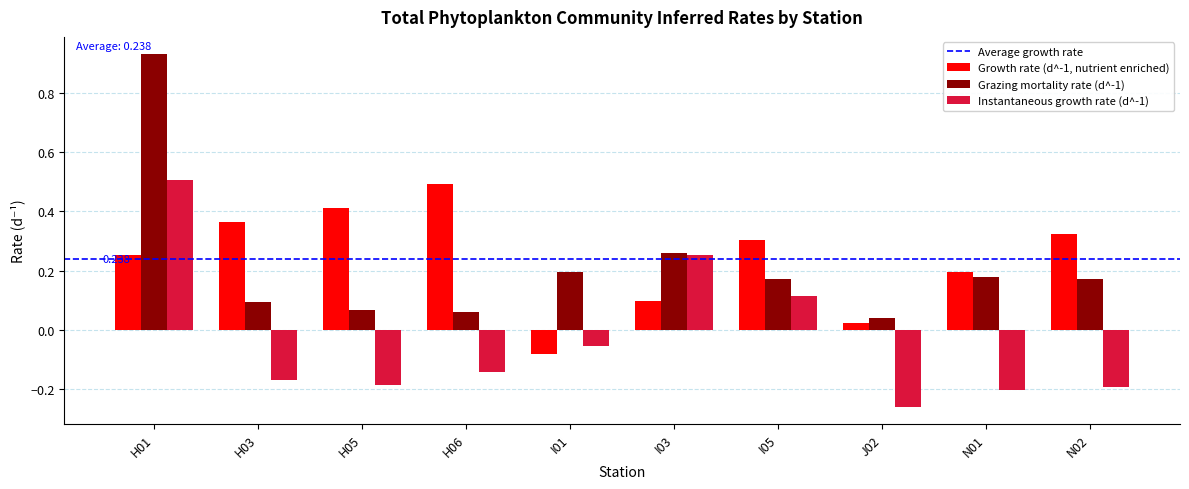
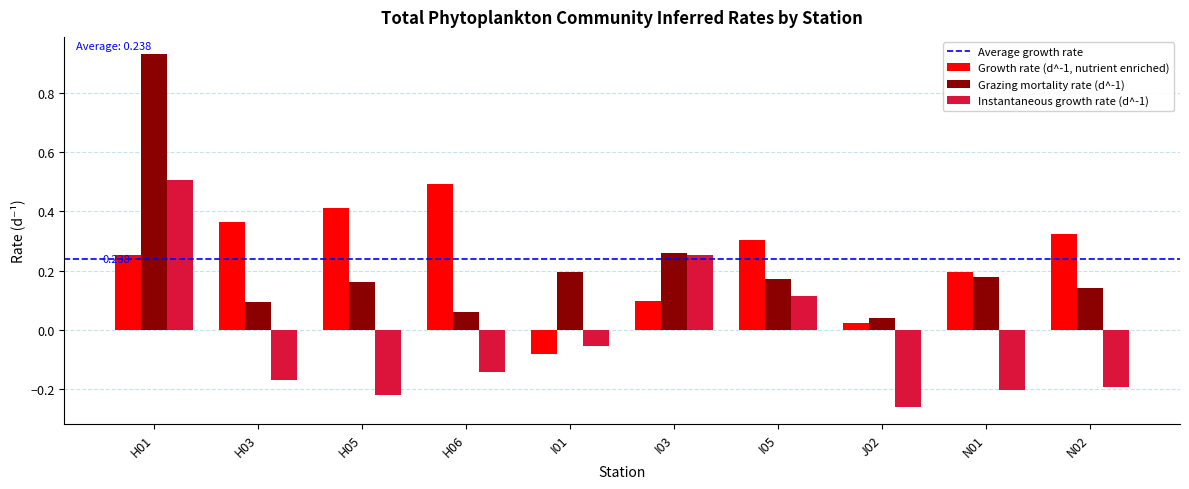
Grazing mortality rate (d^-1), H05: 0.07 -> 0.16
Instantaneous growth rate (d^-1), H05: -0.18 -> -0.22
Grazing mortality rate (d^-1), N02: 0.17 -> 0.14
